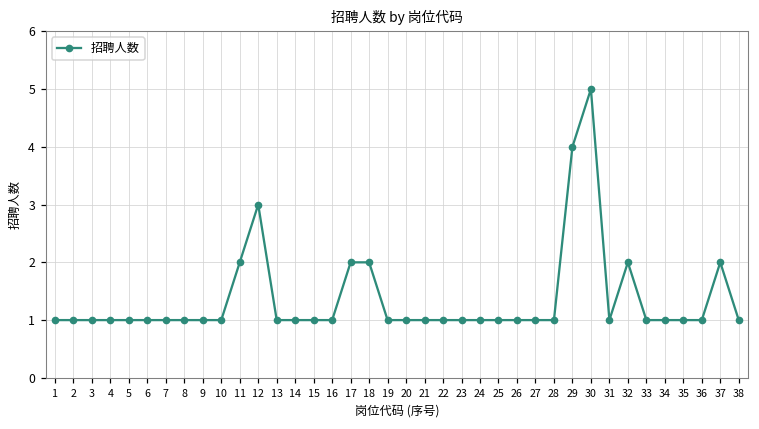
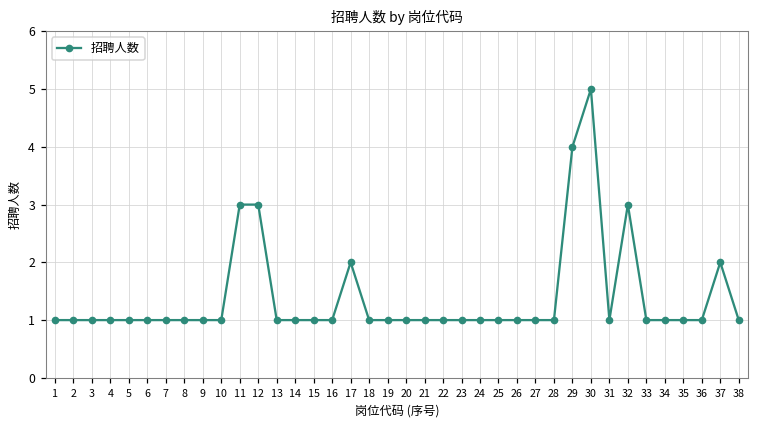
11: 2 -> 3
18: 2 -> 1
32: 2 -> 3
